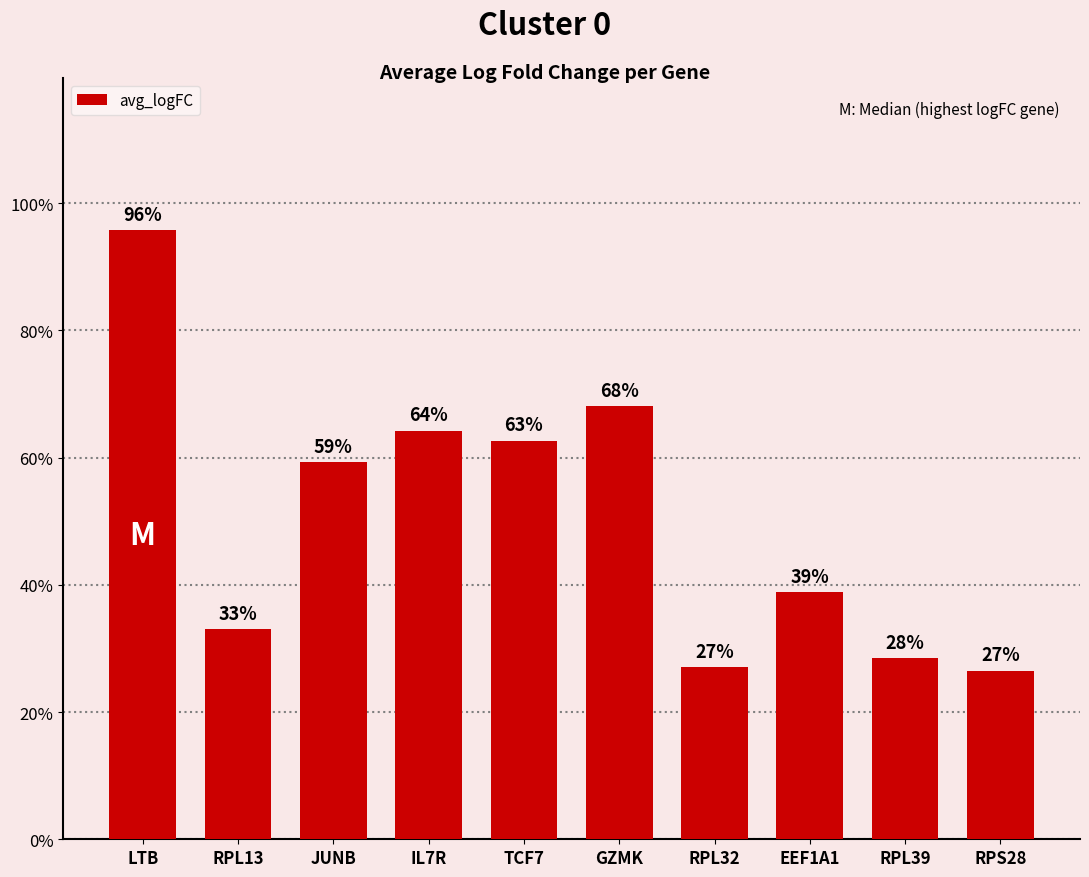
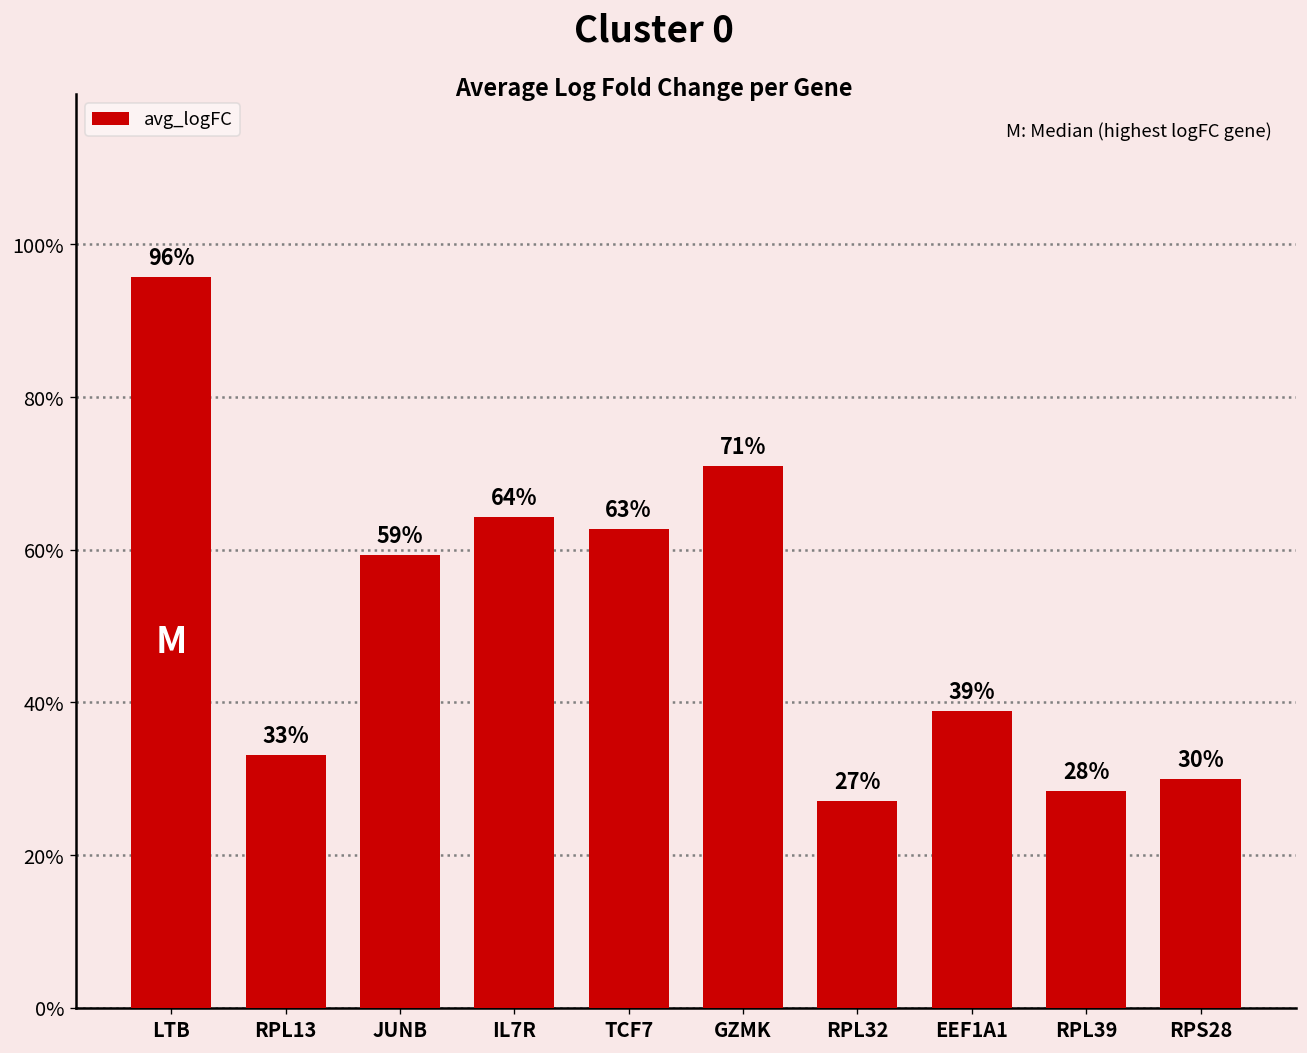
GZMK: 68% -> 71%
RPS28: 27% -> 30%
